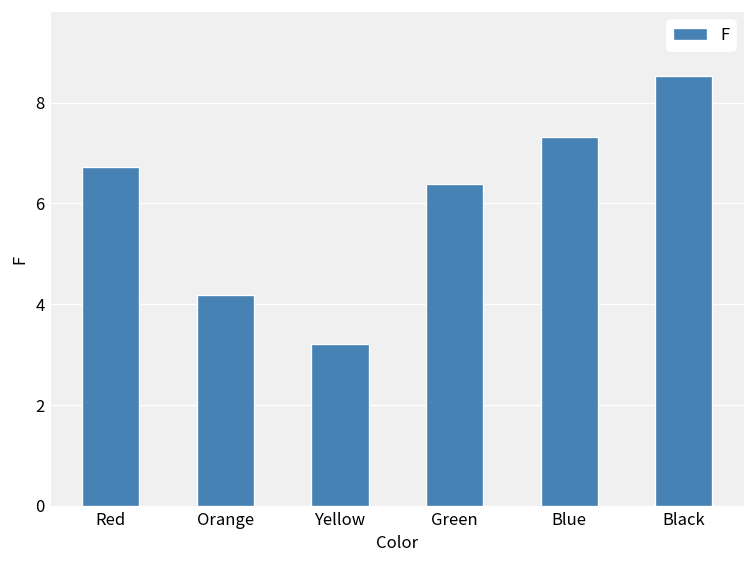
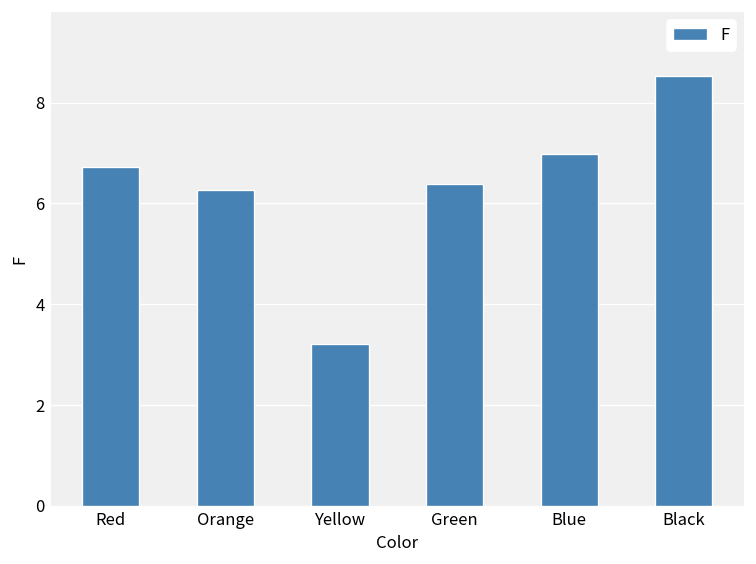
Orange: 4.2 -> 6.3
Blue: 7.3 -> 7.0
